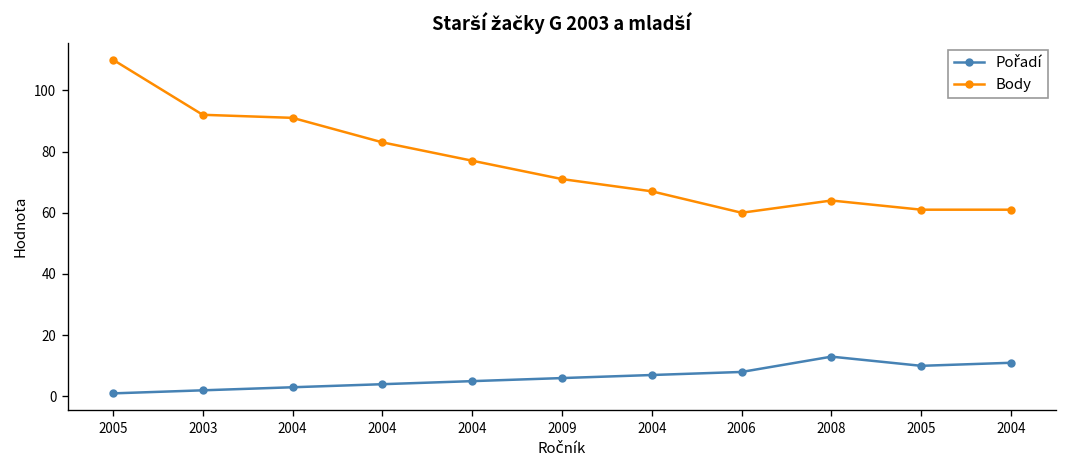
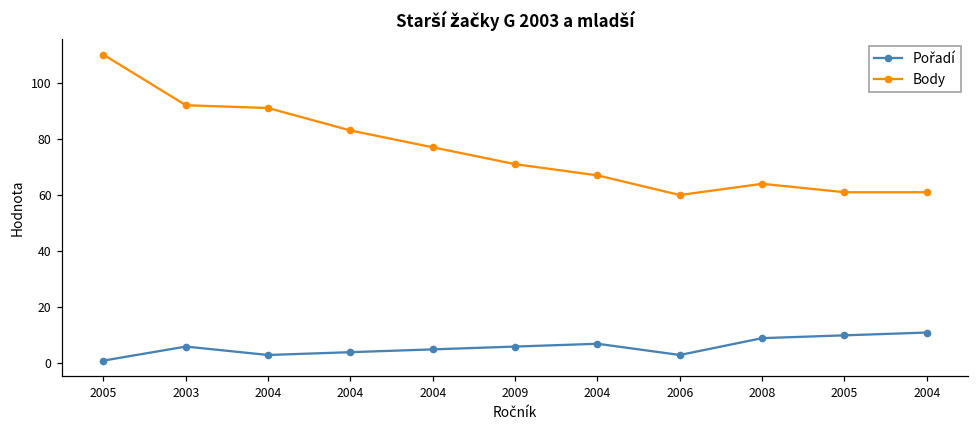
Pořadí, 2003: 2 -> 6
Pořadí, 2006: 8 -> 3
Pořadí, 2008: 13 -> 9
